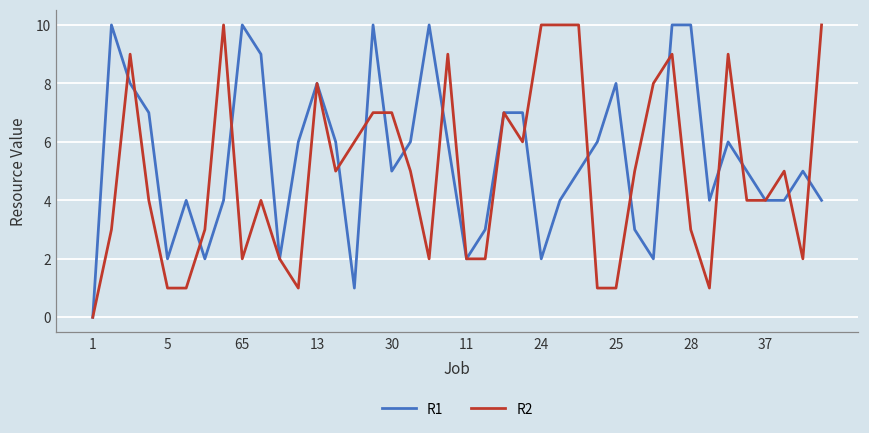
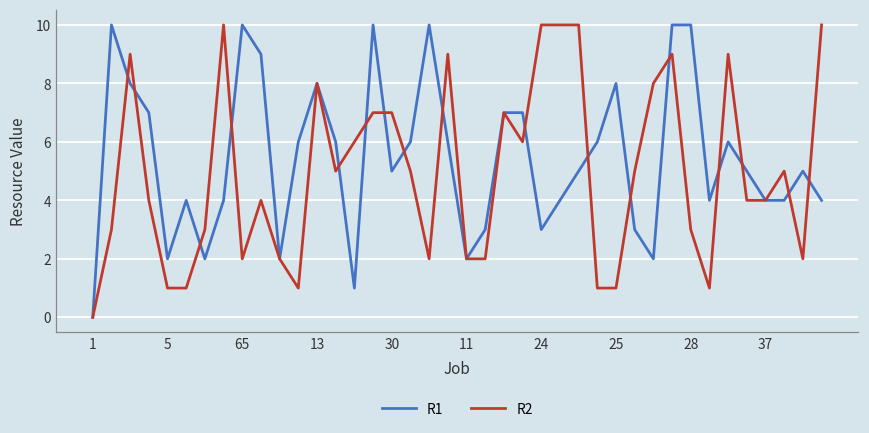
R1, 24: 2 -> 3
